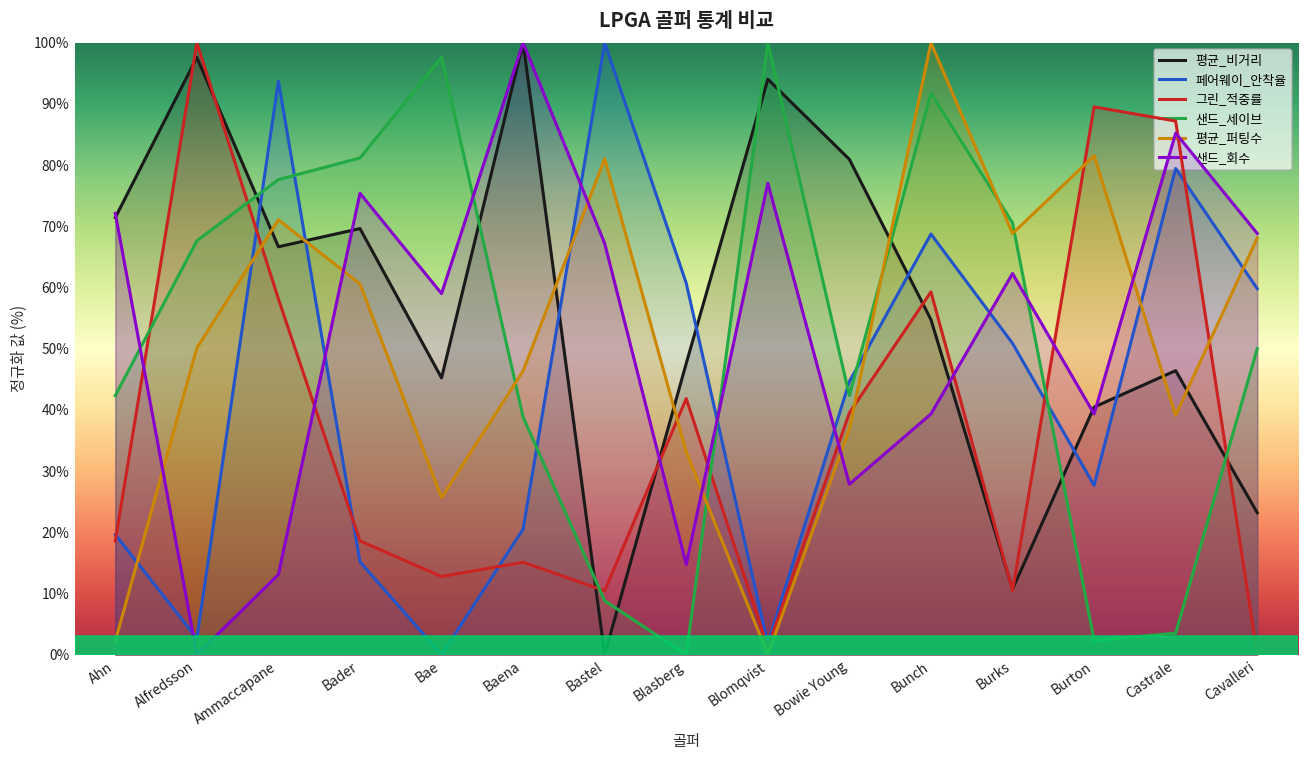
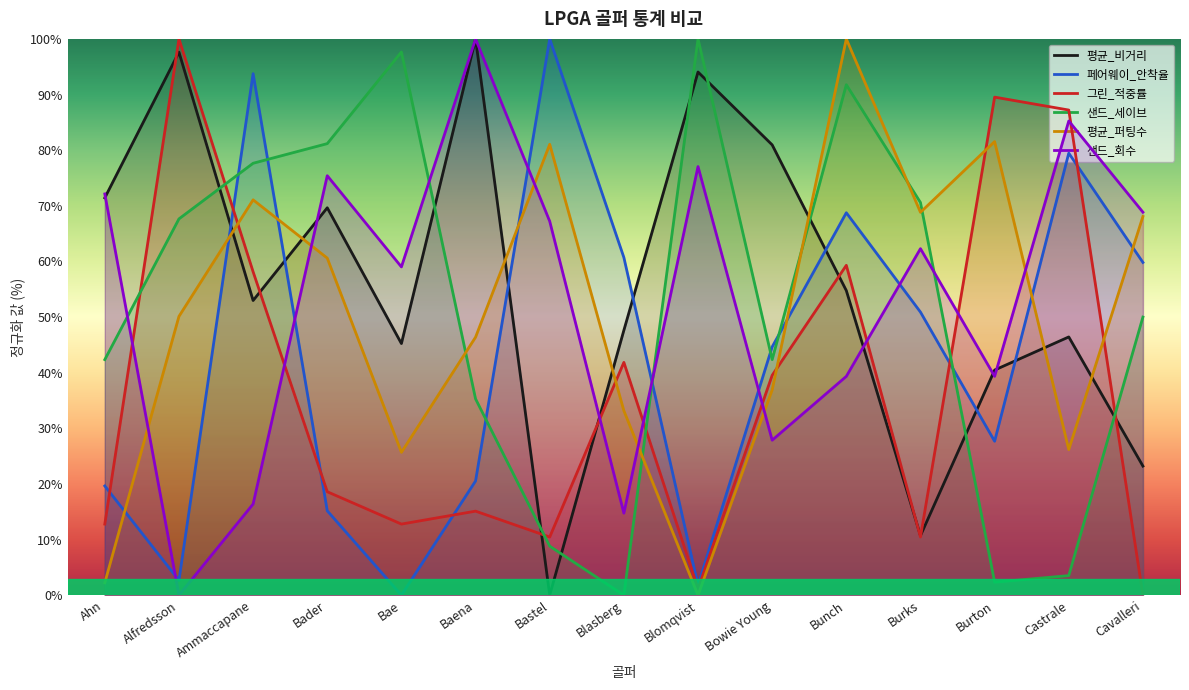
그린_적중률, Ahn: 19% -> 13%
평균_비거리, Ammaccapane: 67% -> 53%
샌드_회수, Ammaccapane: 13% -> 16%
샌드_세이브, Baena: 39% -> 35%
평균_퍼팅수, Castrale: 39% -> 26%
